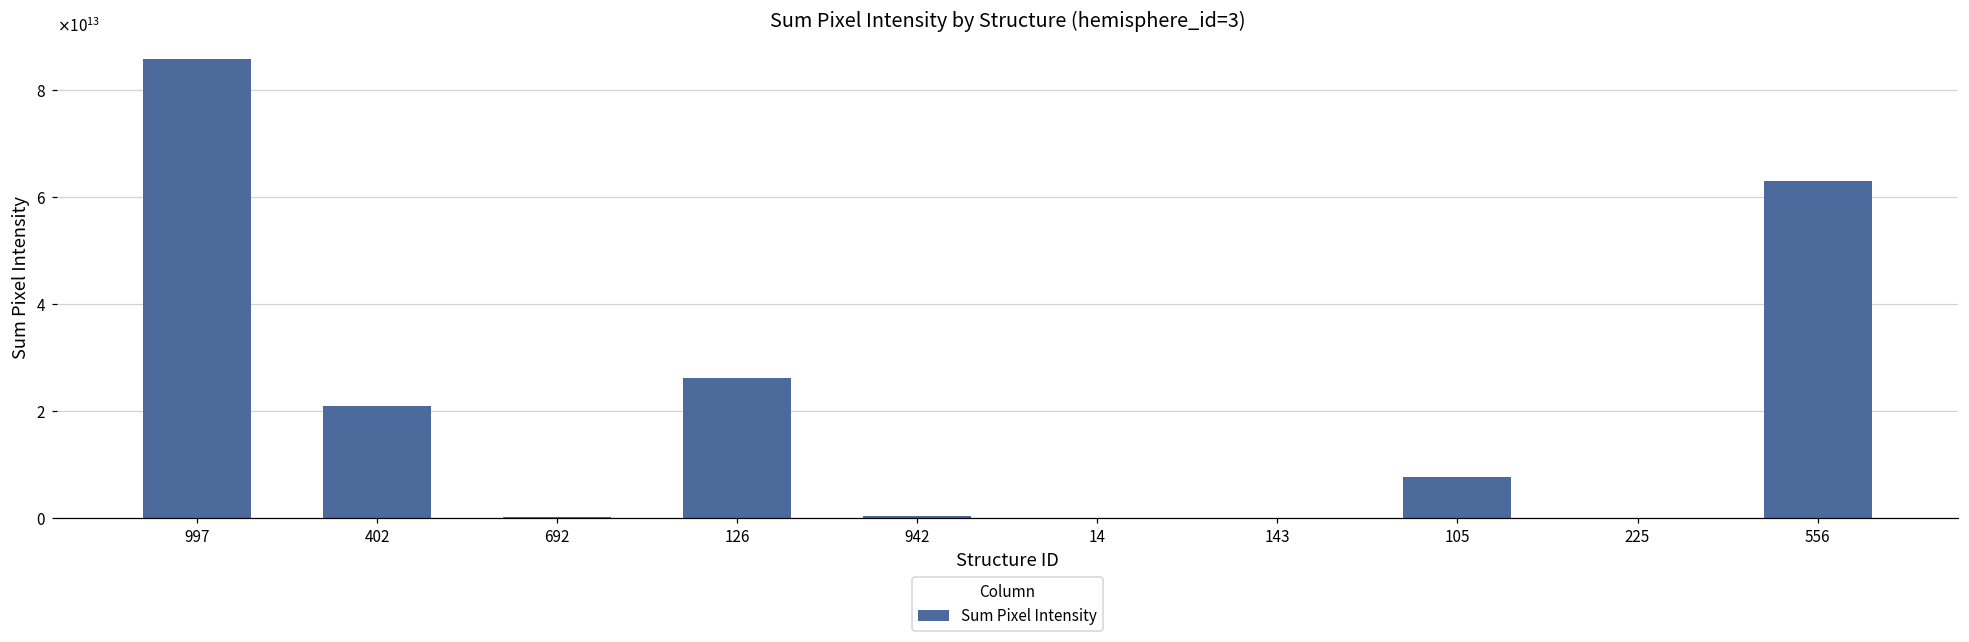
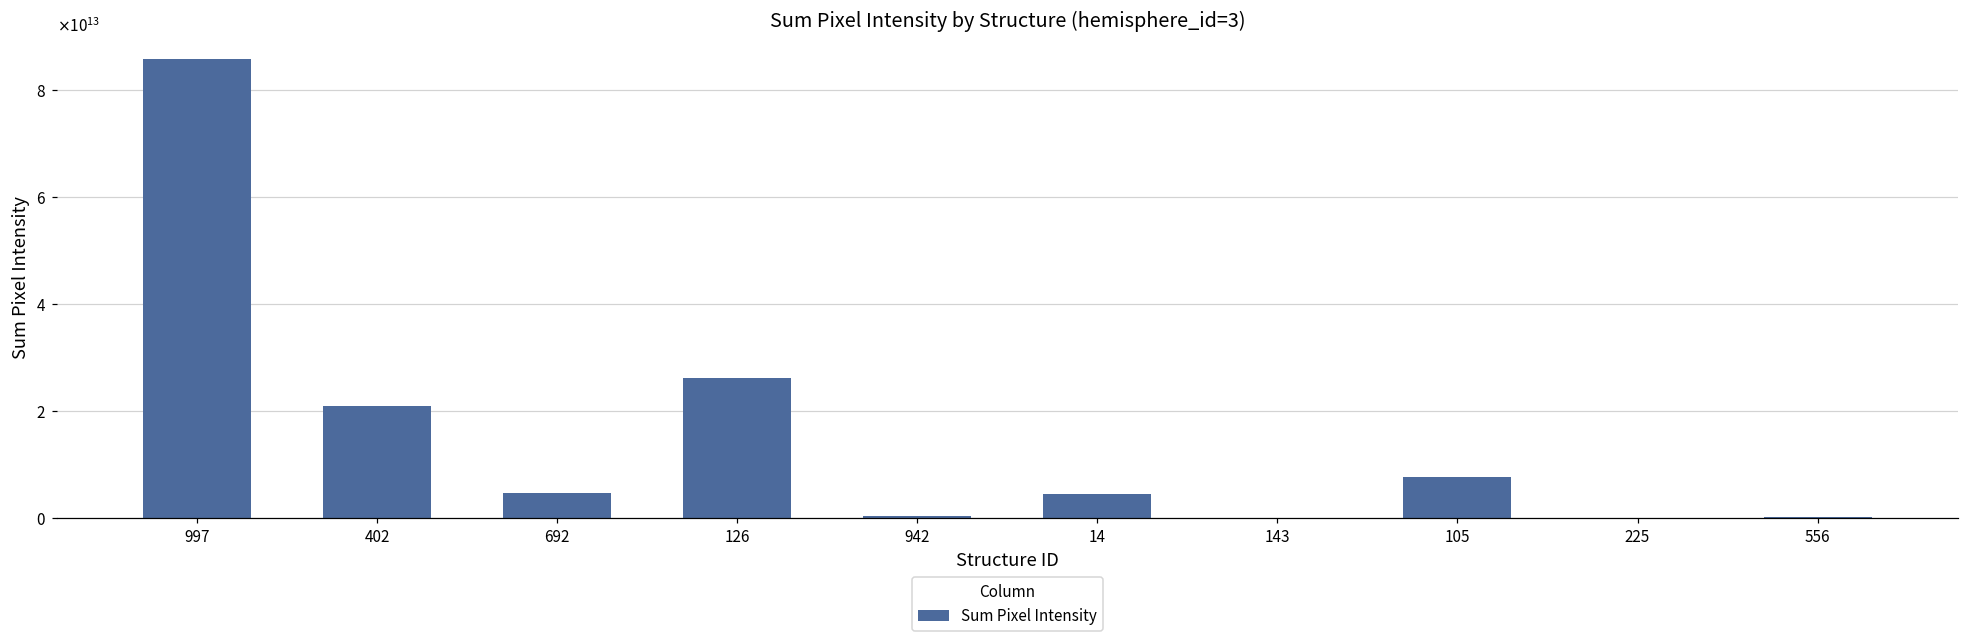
692: 0 -> 5000000000000
14: 0 -> 4000000000000
556: 63000000000000 -> 0
